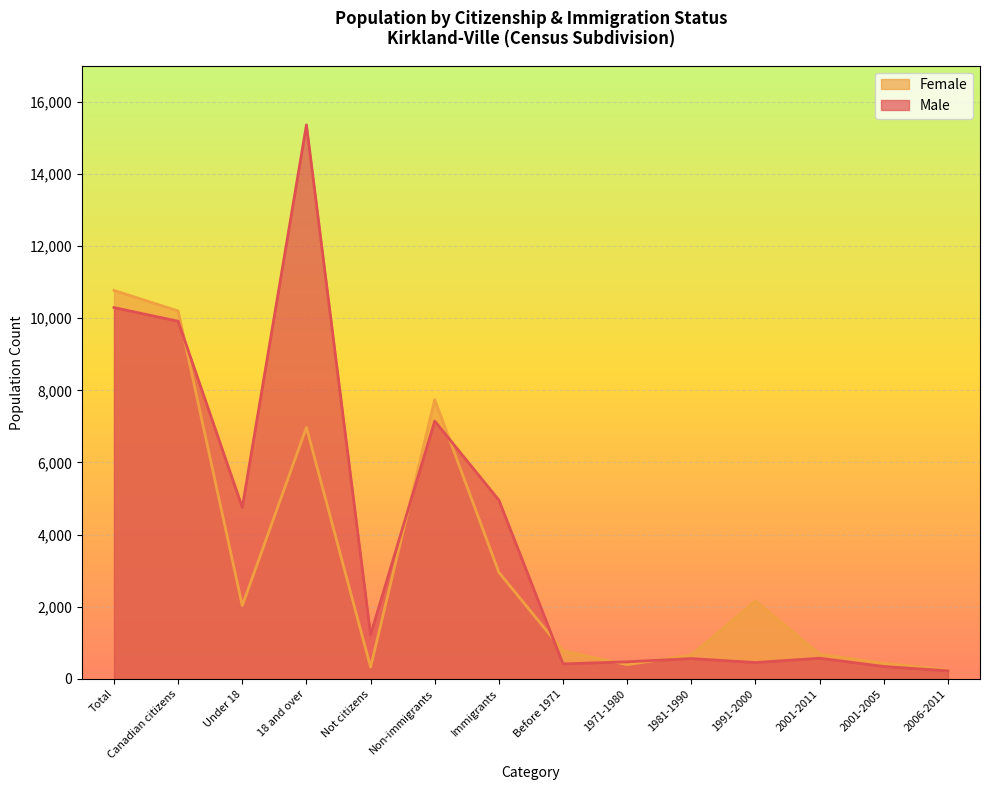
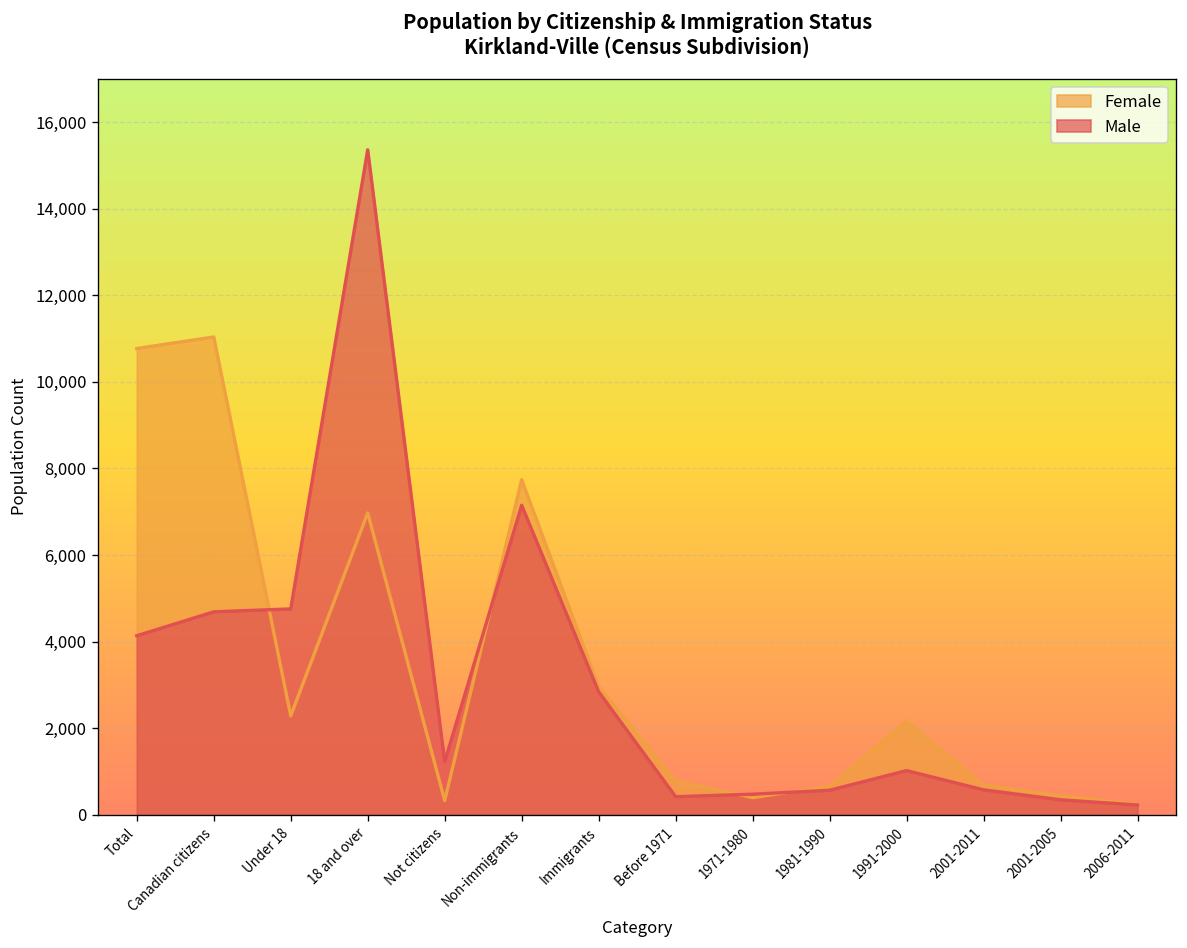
Male, Total: 10,300 -> 4,100
Female, Canadian citizens: 10,200 -> 11,000
Male, Canadian citizens: 9,900 -> 4,700
Female, Under 18: 2,000 -> 2,300
Male, Immigrants: 5,000 -> 2,800
Male, 1991-2000: 500 -> 1,000
